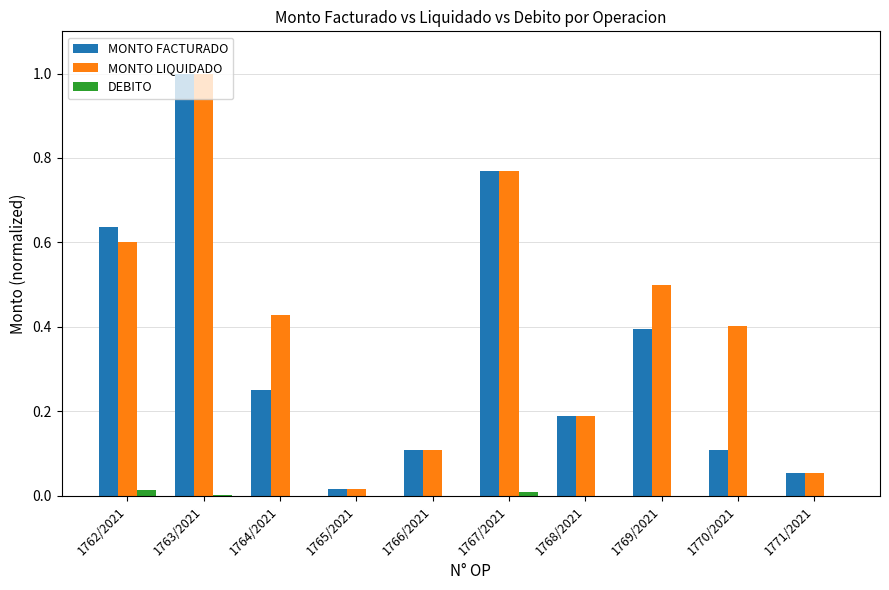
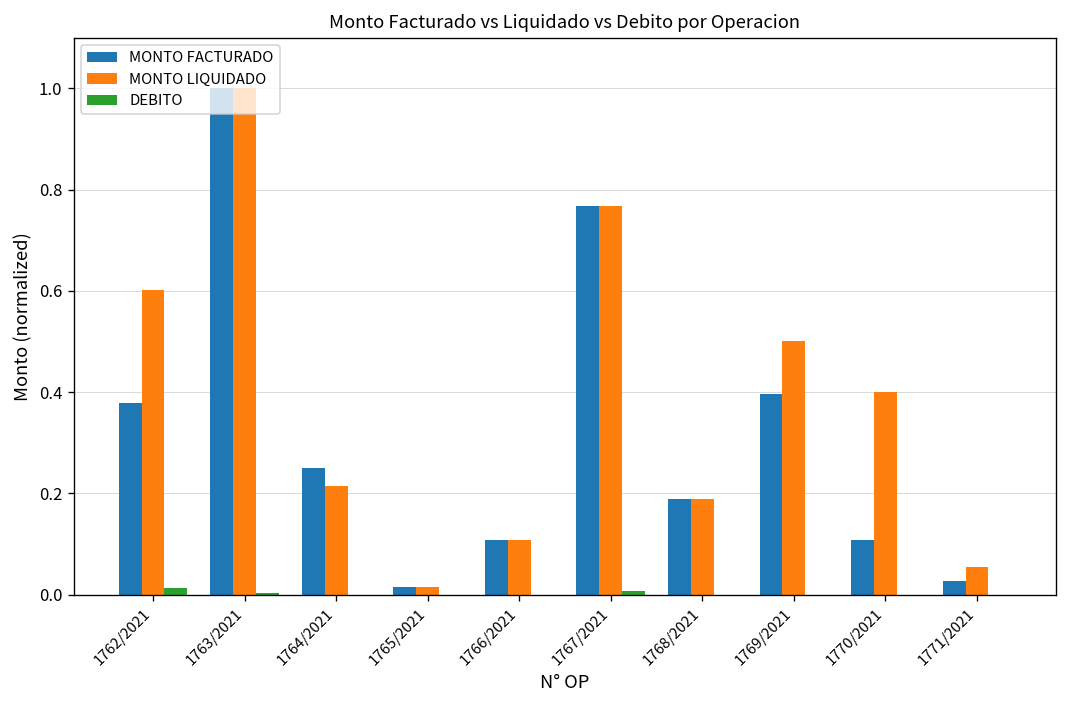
MONTO FACTURADO, 1762/2021: 0.64 -> 0.38
MONTO LIQUIDADO, 1764/2021: 0.43 -> 0.21
MONTO FACTURADO, 1771/2021: 0.05 -> 0.03
